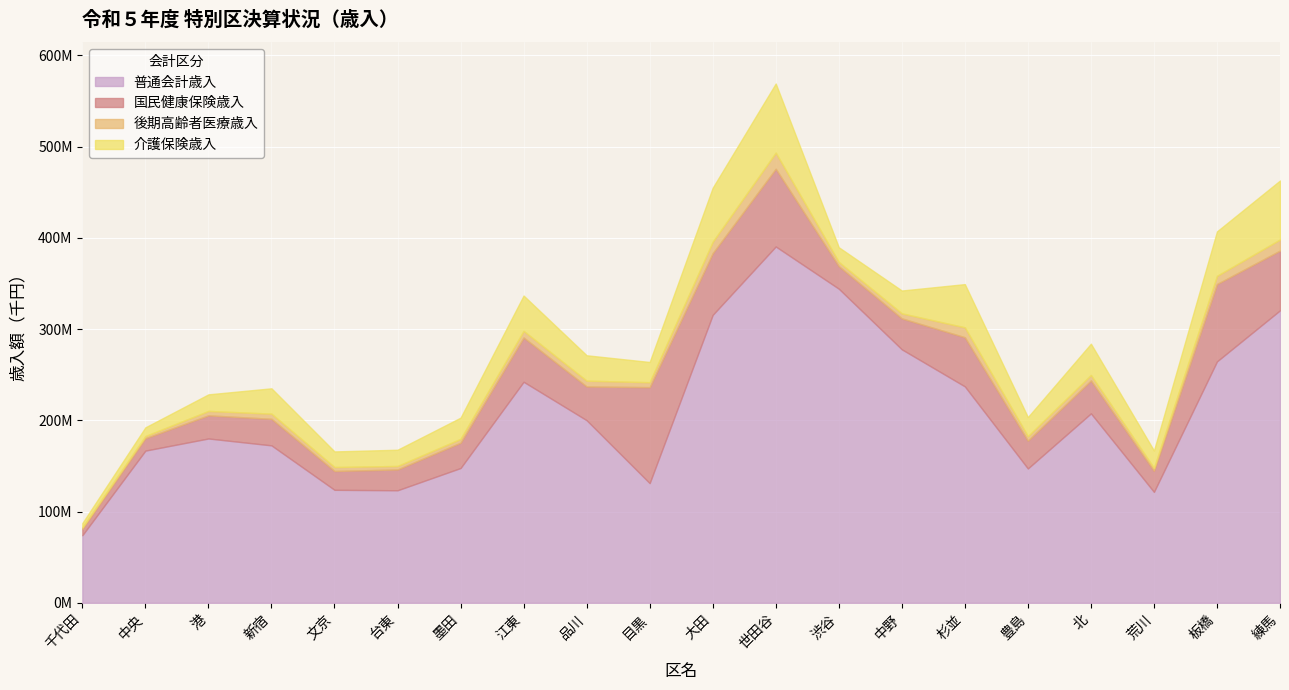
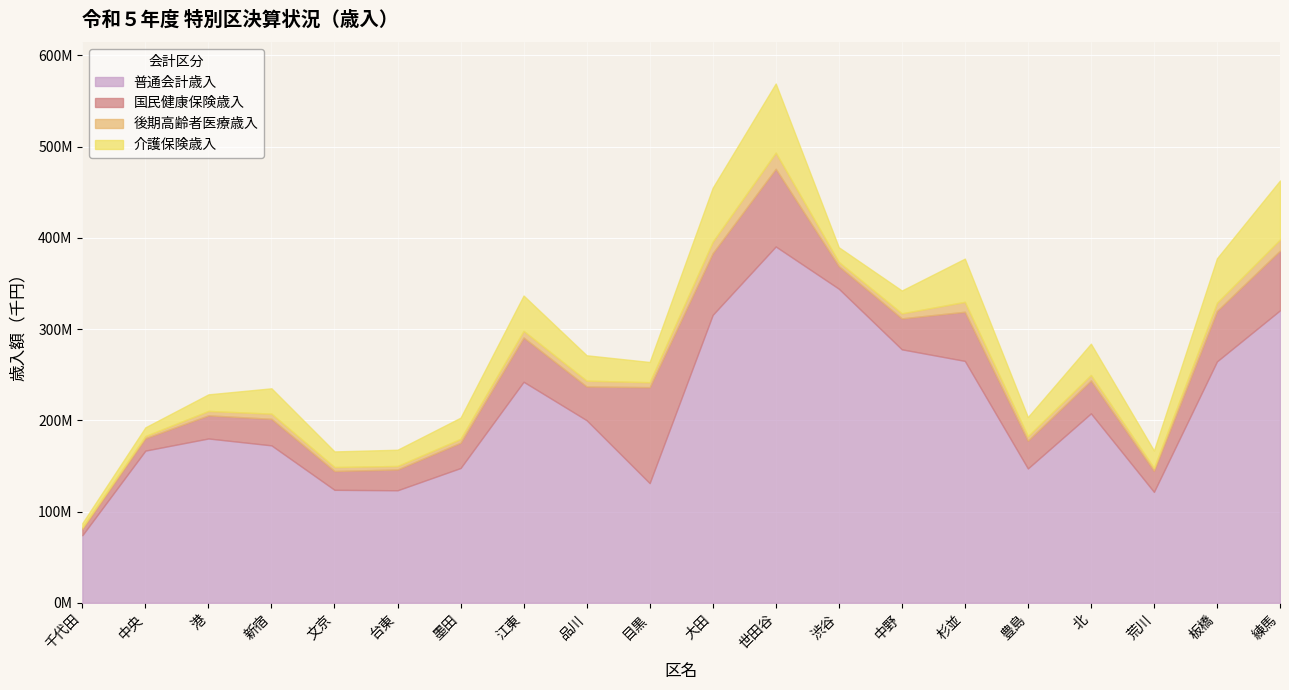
普通会計歳入, 杉並: 240000000 -> 270000000
国民健康保険歳入, 板橋: 80000000 -> 60000000
